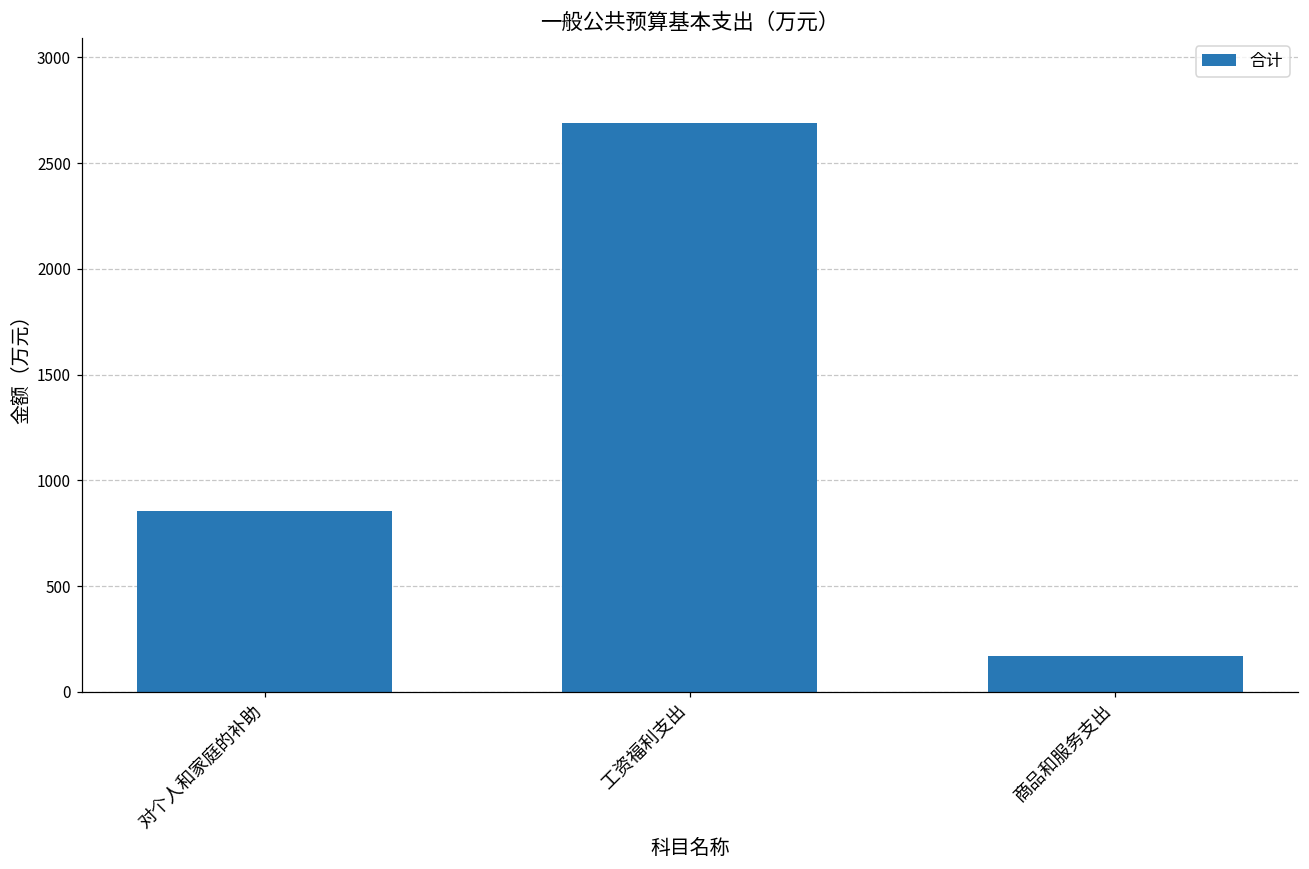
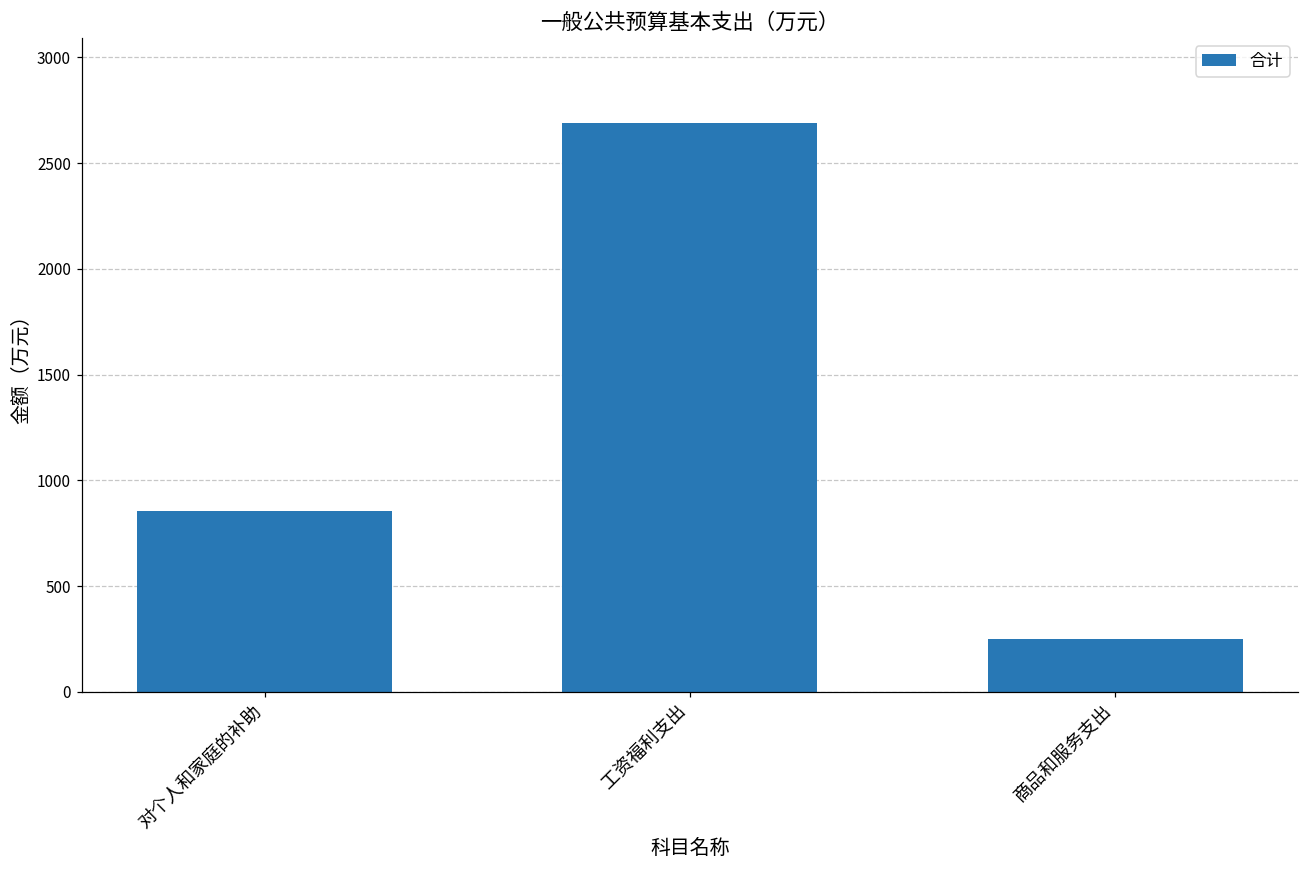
商品和服务支出: 170 -> 250
